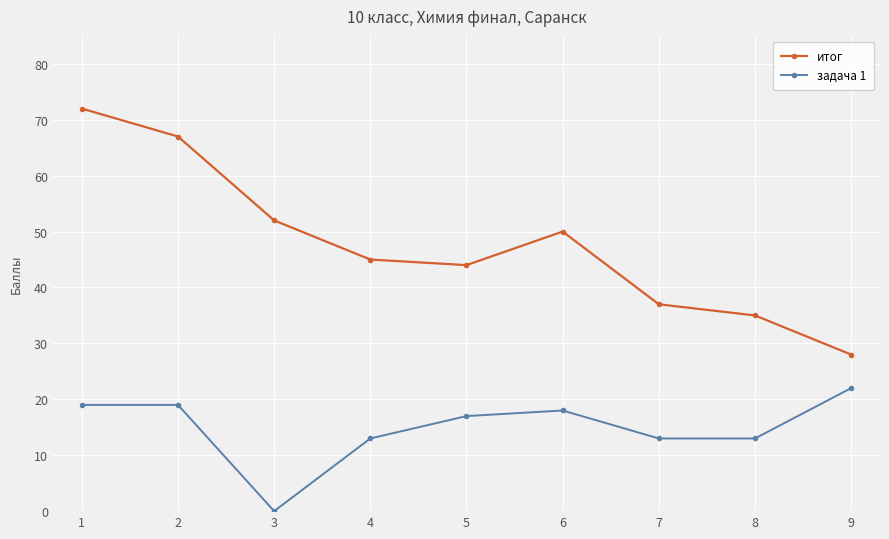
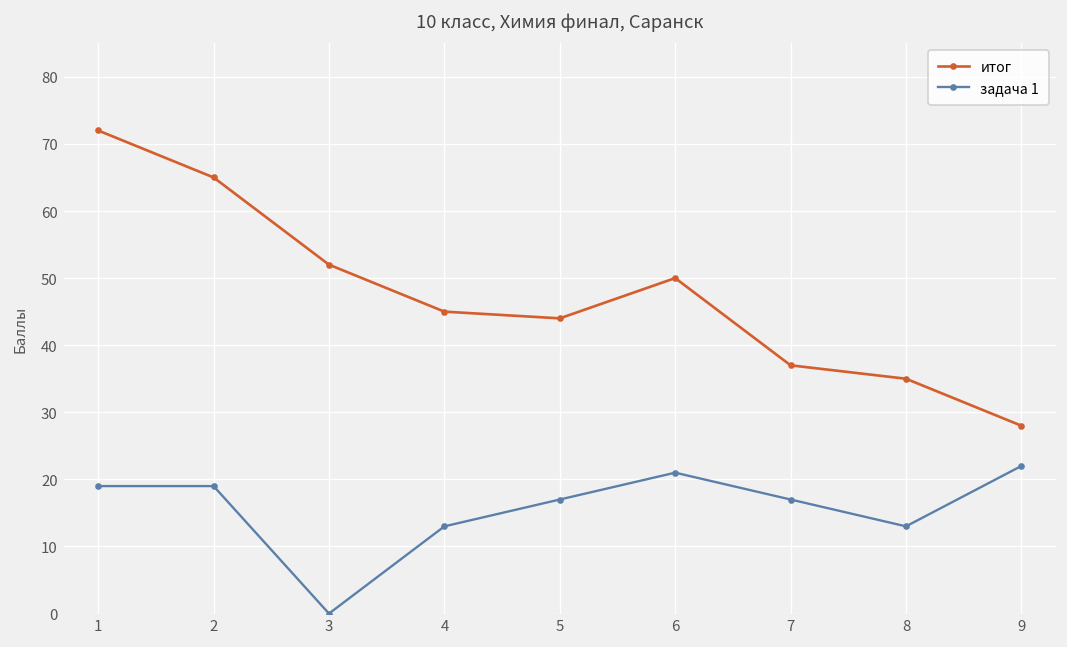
итог, 2: 67 -> 65
задача 1, 6: 18 -> 21
задача 1, 7: 13 -> 17
